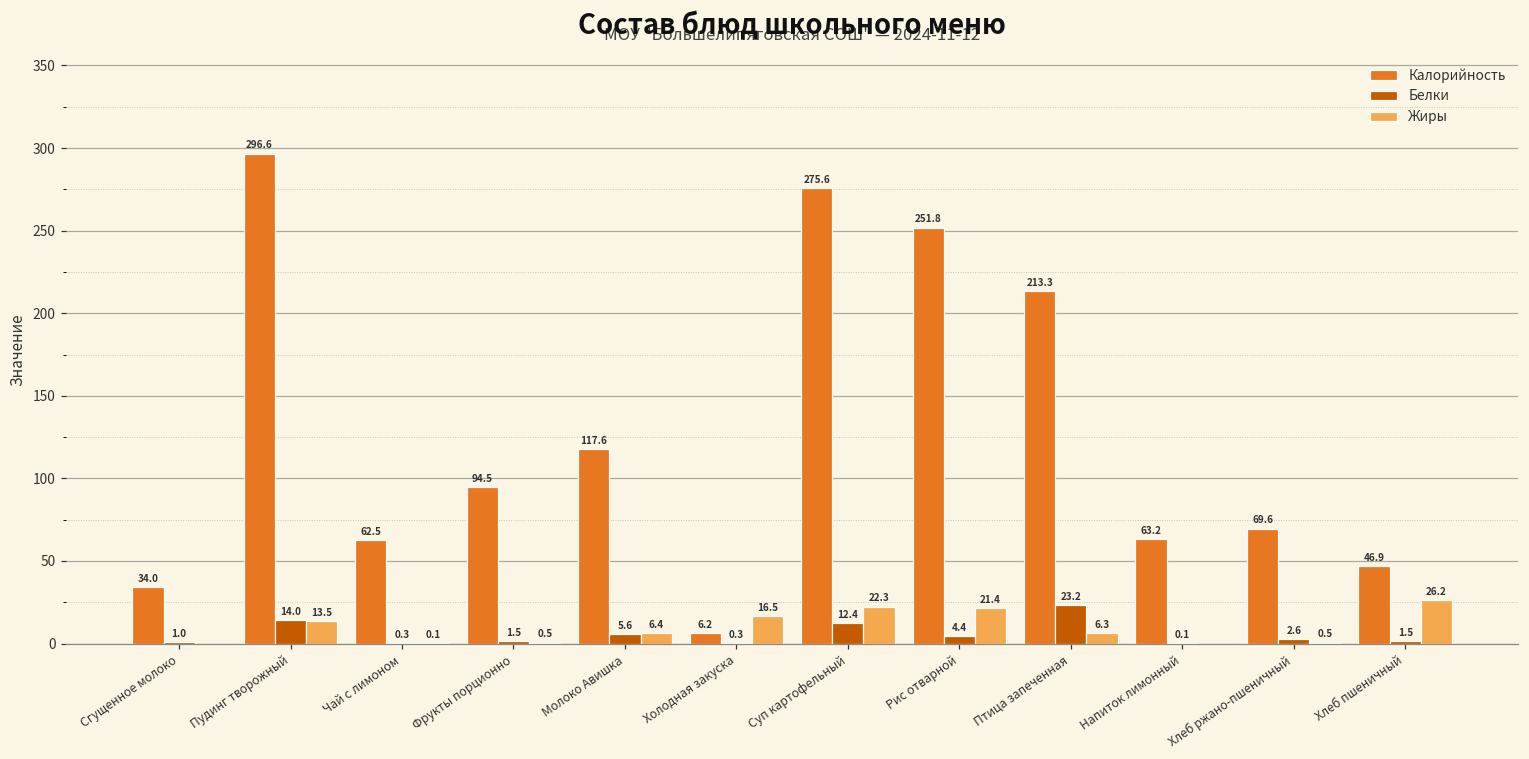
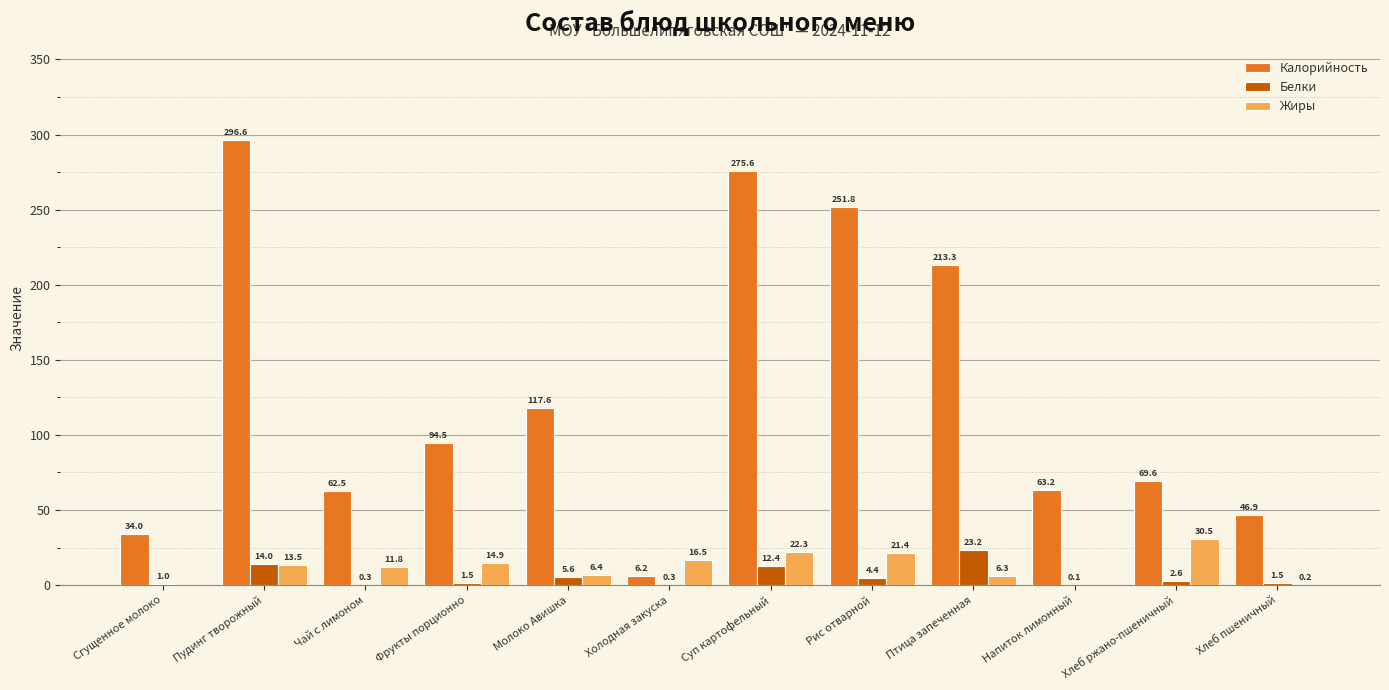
Жиры, Чай с лимоном: 0.1 -> 11.8
Жиры, Фрукты порционно: 0.5 -> 14.9
Жиры, Хлеб ржано-пшеничный: 0.5 -> 30.5
Жиры, Хлеб пшеничный: 26.2 -> 0.2
